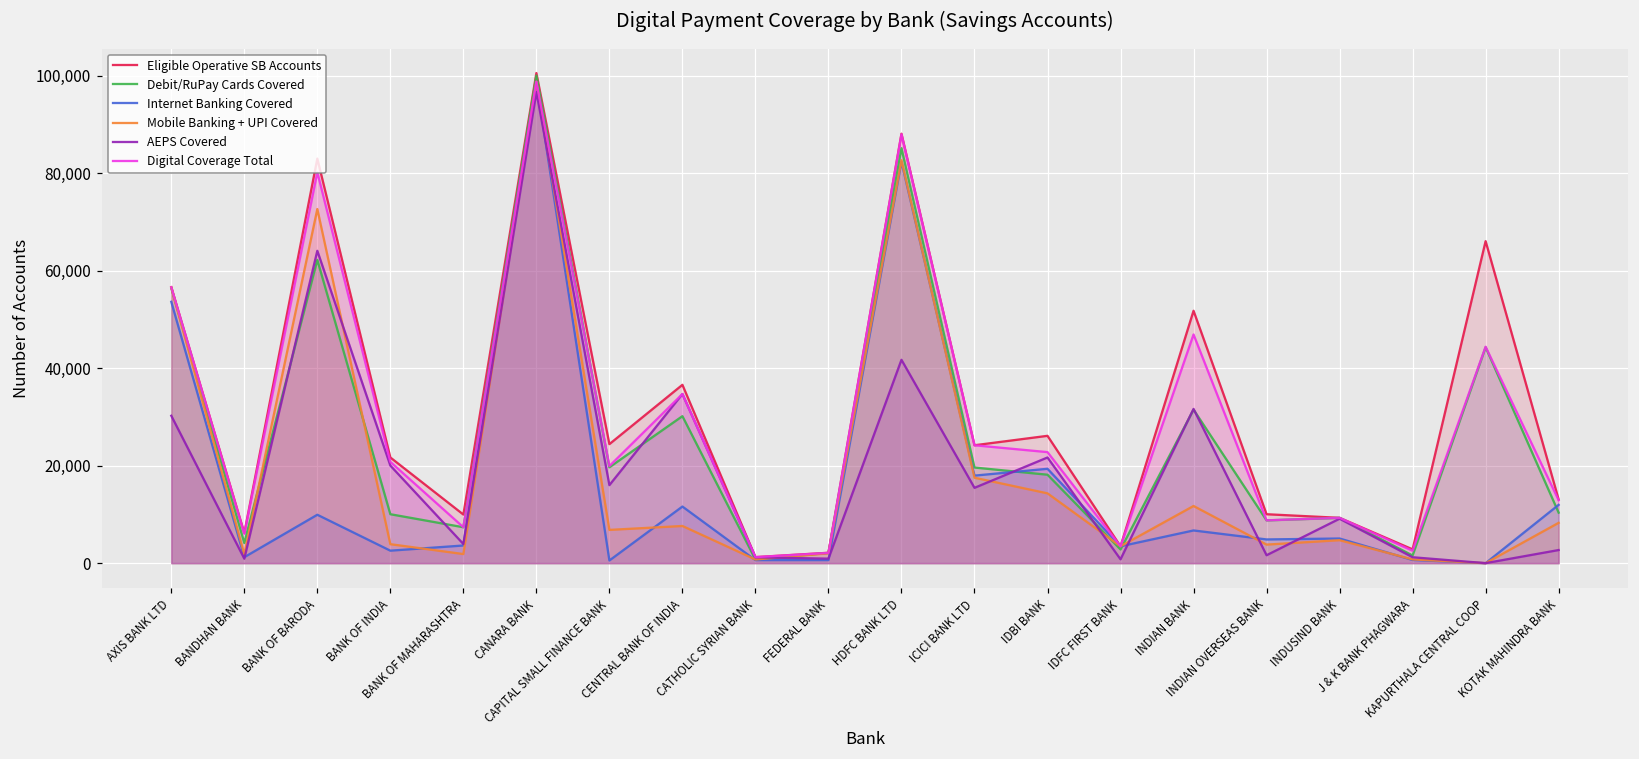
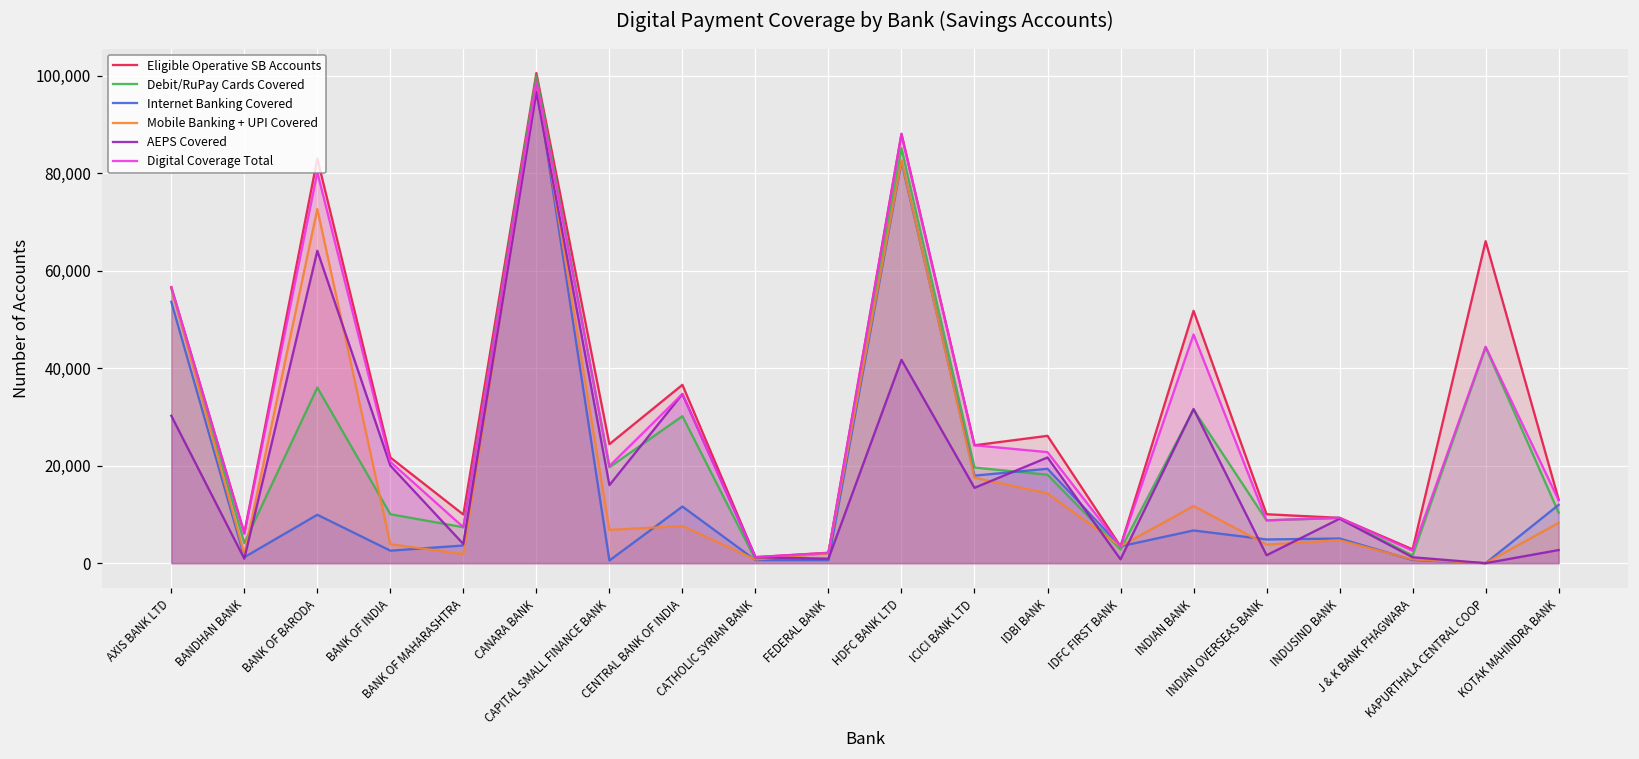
Debit/RuPay Cards Covered, BANK OF BARODA: 62,000 -> 36,000
